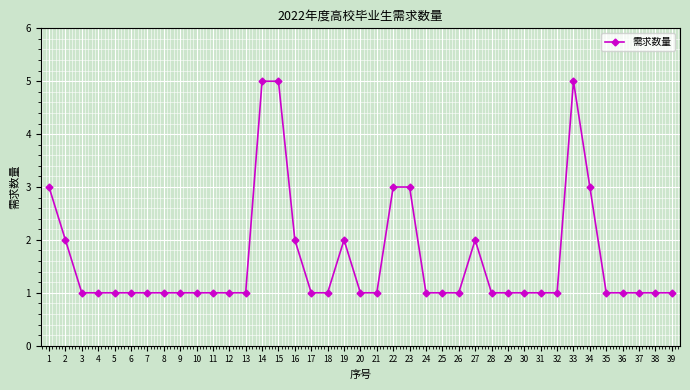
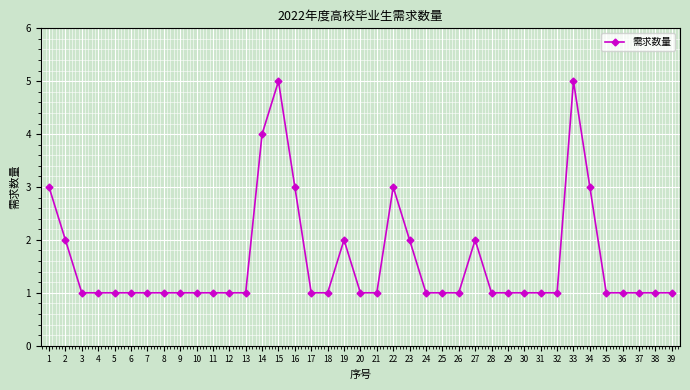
14: 5 -> 4
16: 2 -> 3
23: 3 -> 2
